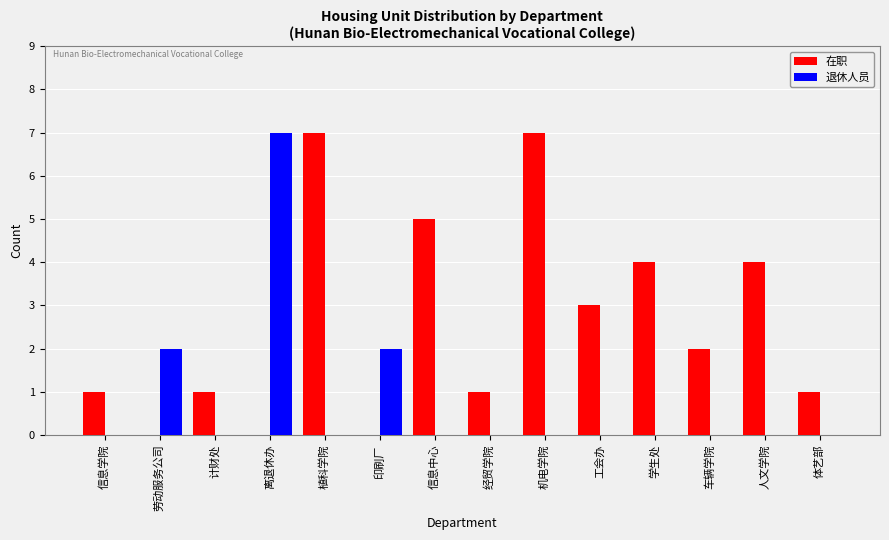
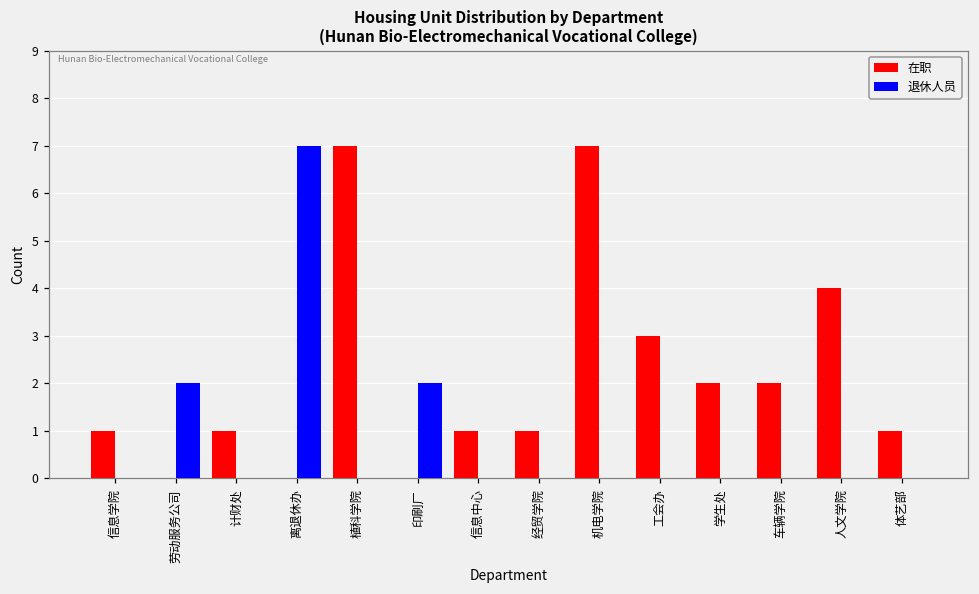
在职, 信息中心: 5 -> 1
在职, 学生处: 4 -> 2
